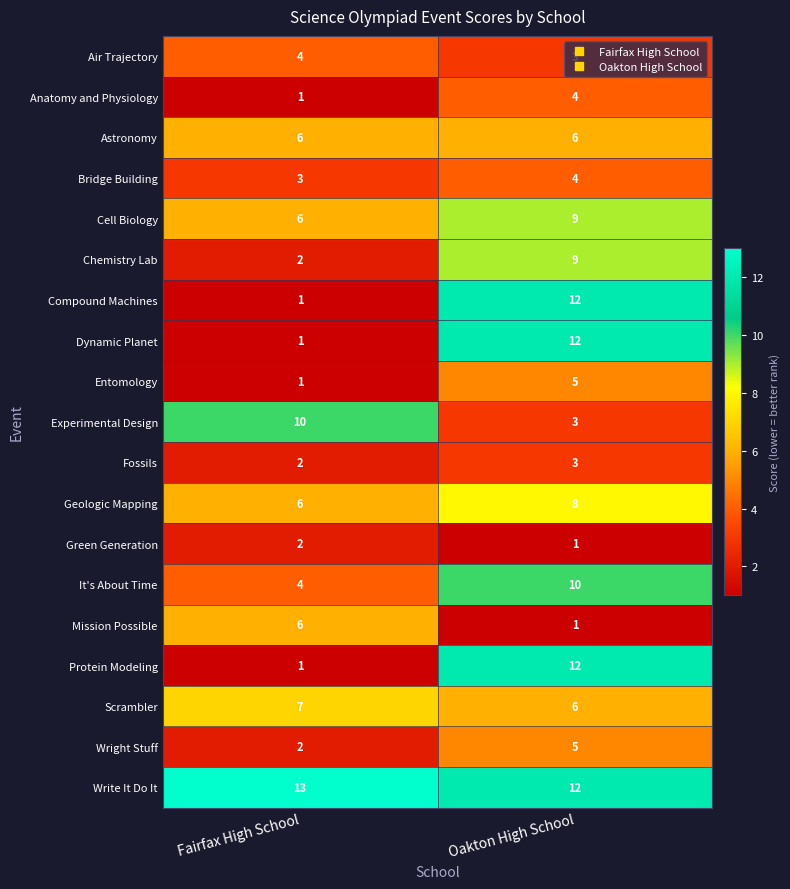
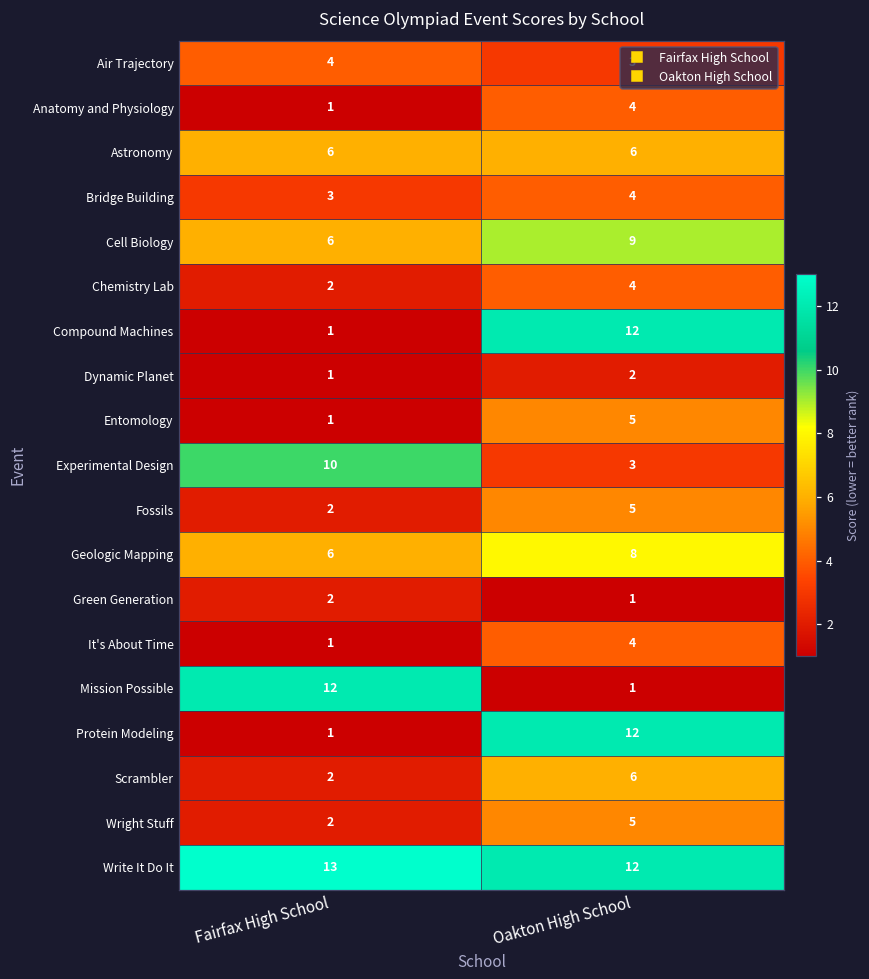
Chemistry Lab, Oakton High School: 9 -> 4
Dynamic Planet, Oakton High School: 12 -> 2
Fossils, Oakton High School: 3 -> 5
It's About Time, Fairfax High School: 4 -> 1
It's About Time, Oakton High School: 10 -> 4
Mission Possible, Fairfax High School: 6 -> 12
Scrambler, Fairfax High School: 7 -> 2
